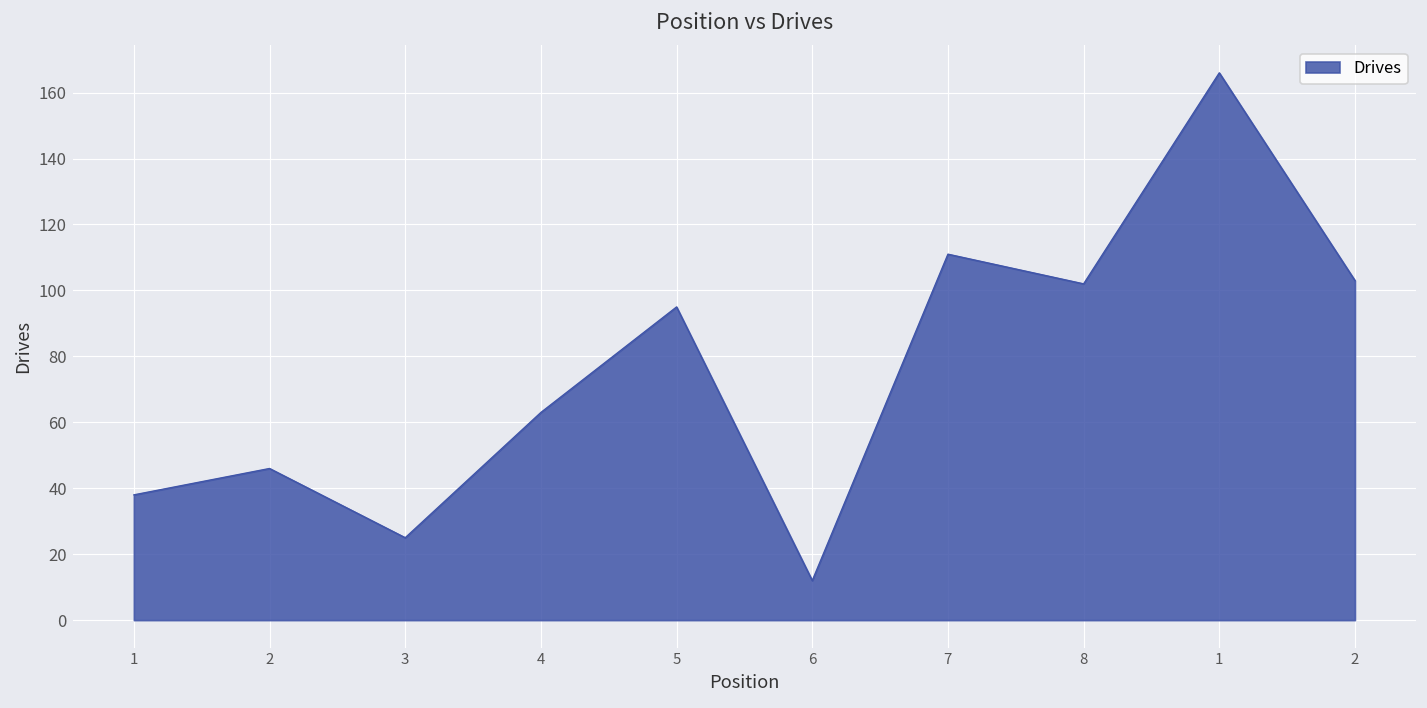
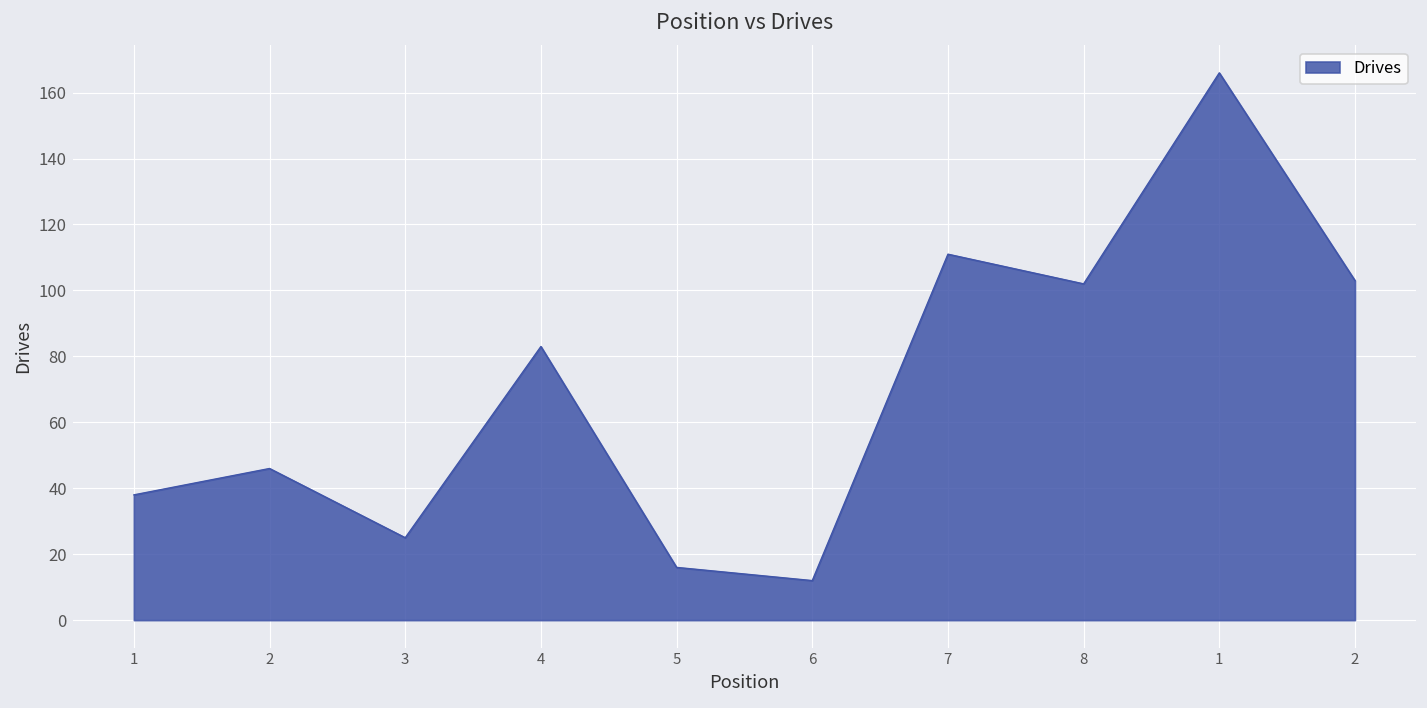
4: 63 -> 83
5: 95 -> 16
